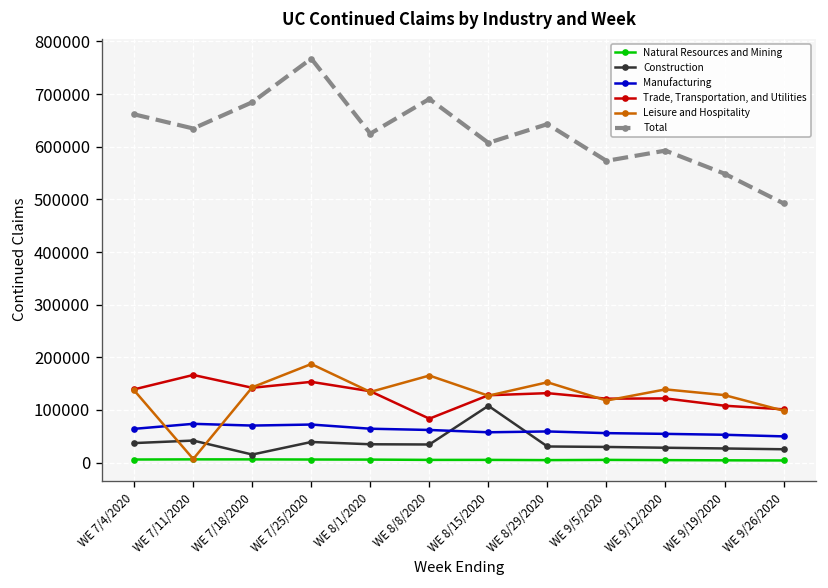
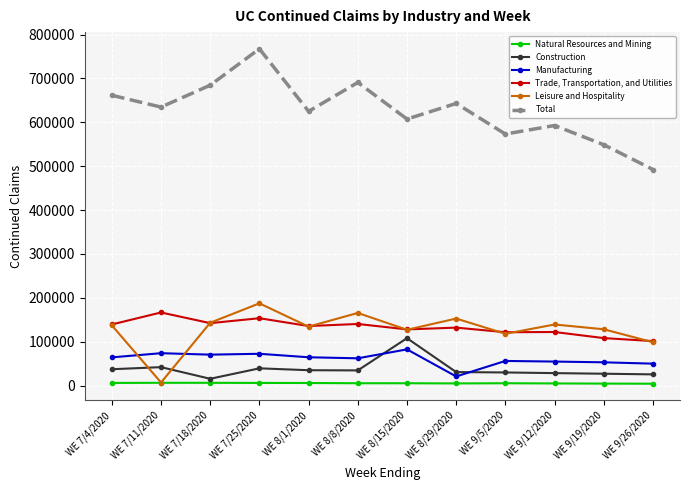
Trade, Transportation, and Utilities, WE 8/8/2020: 80000 -> 140000
Manufacturing, WE 8/15/2020: 60000 -> 80000
Manufacturing, WE 8/29/2020: 60000 -> 20000
